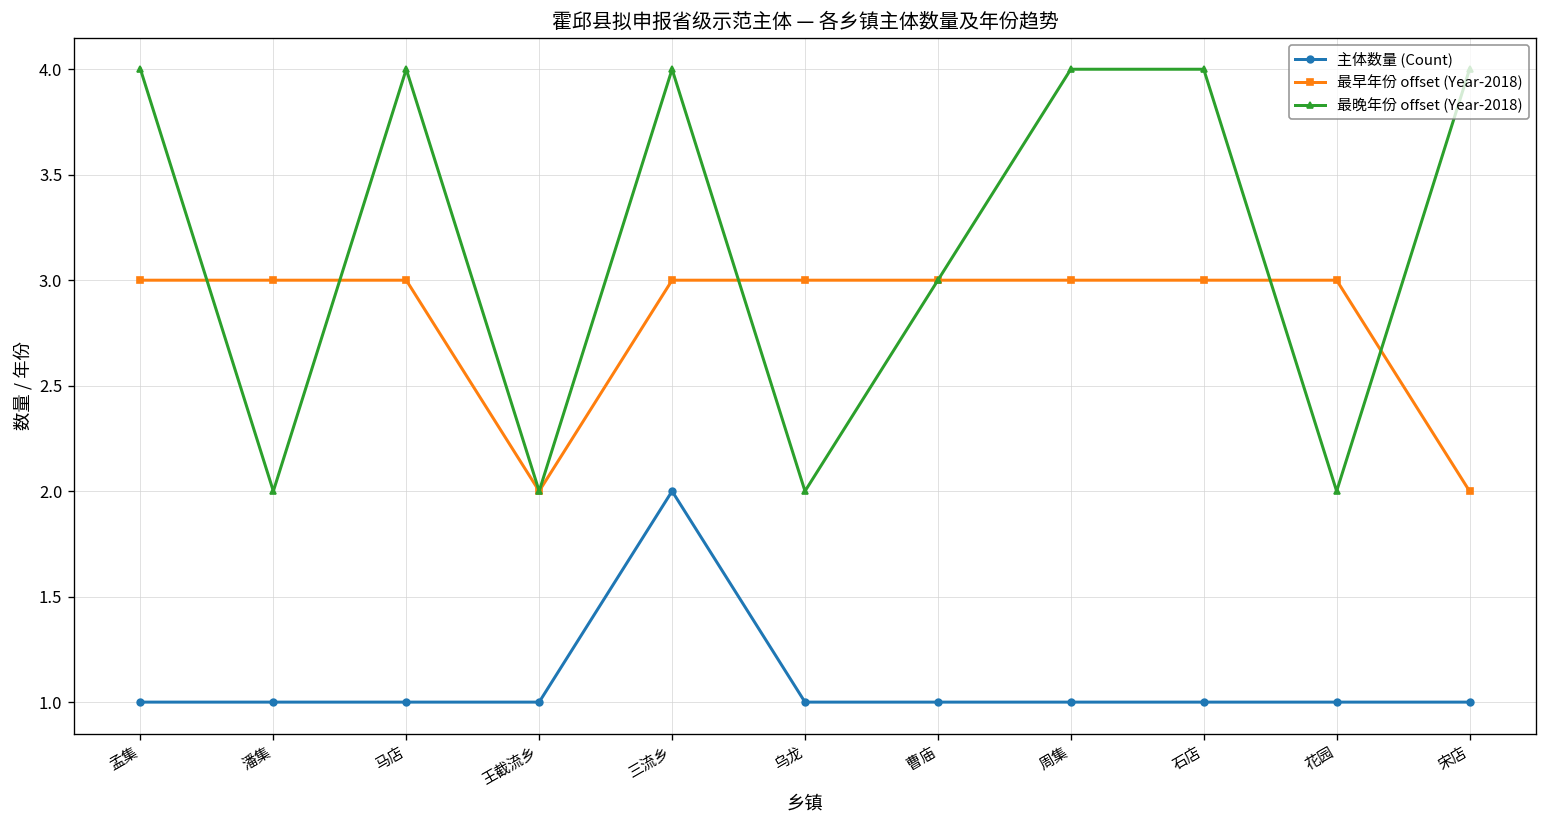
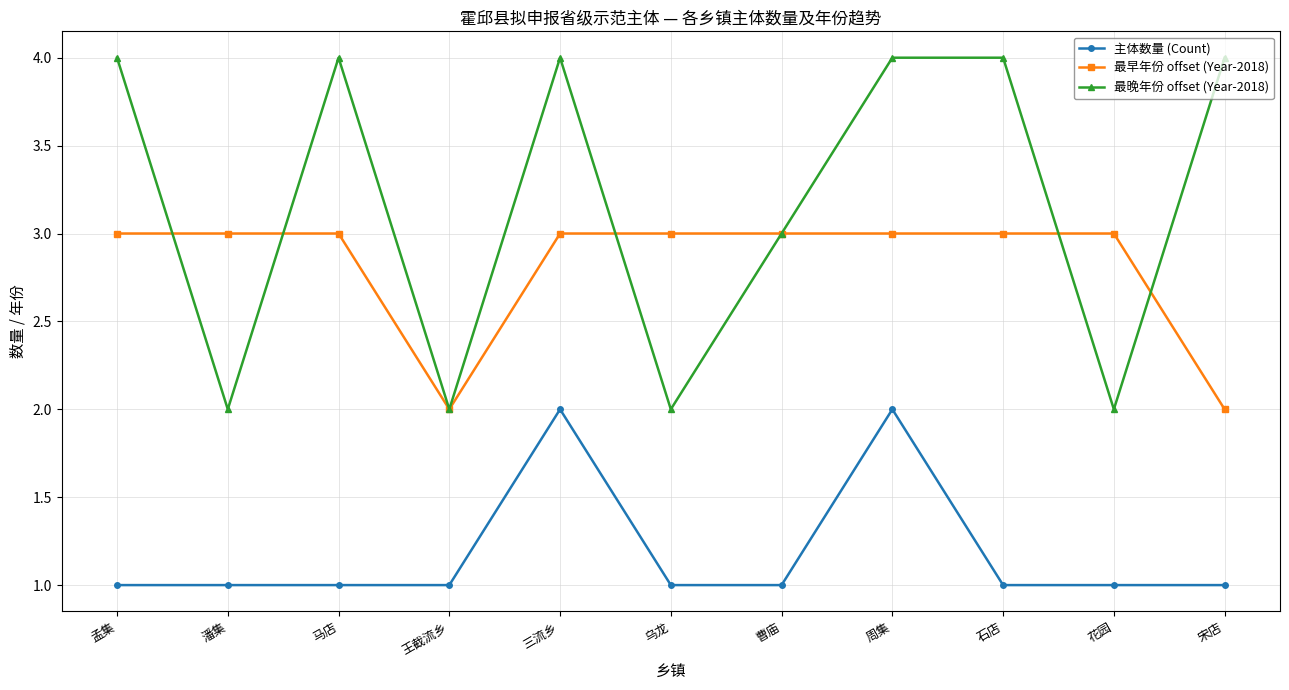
主体数量 (Count), 周集: 1 -> 2
